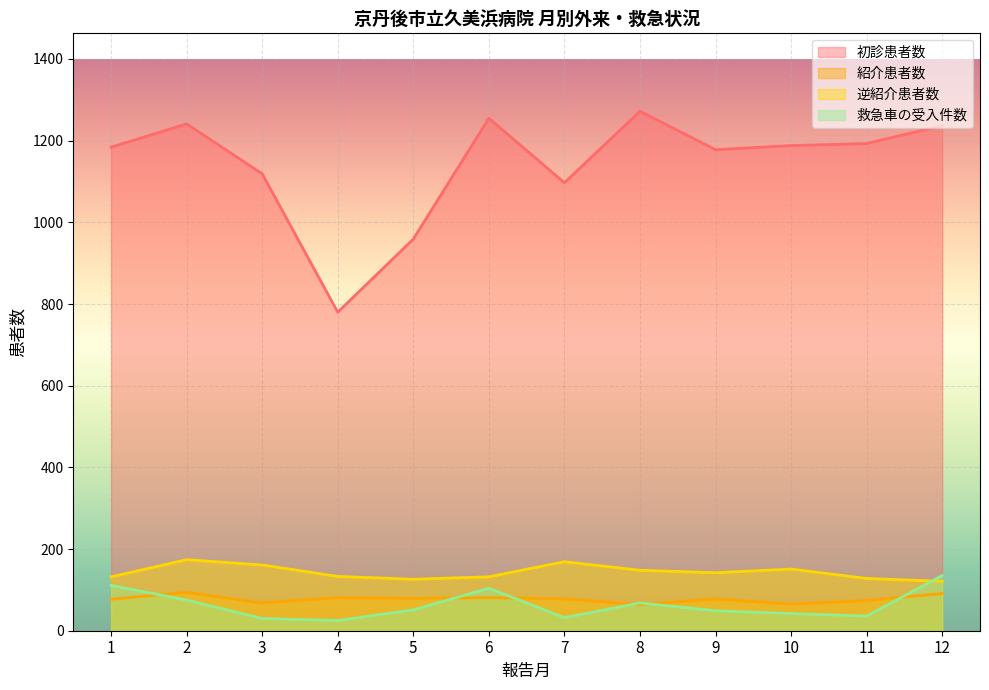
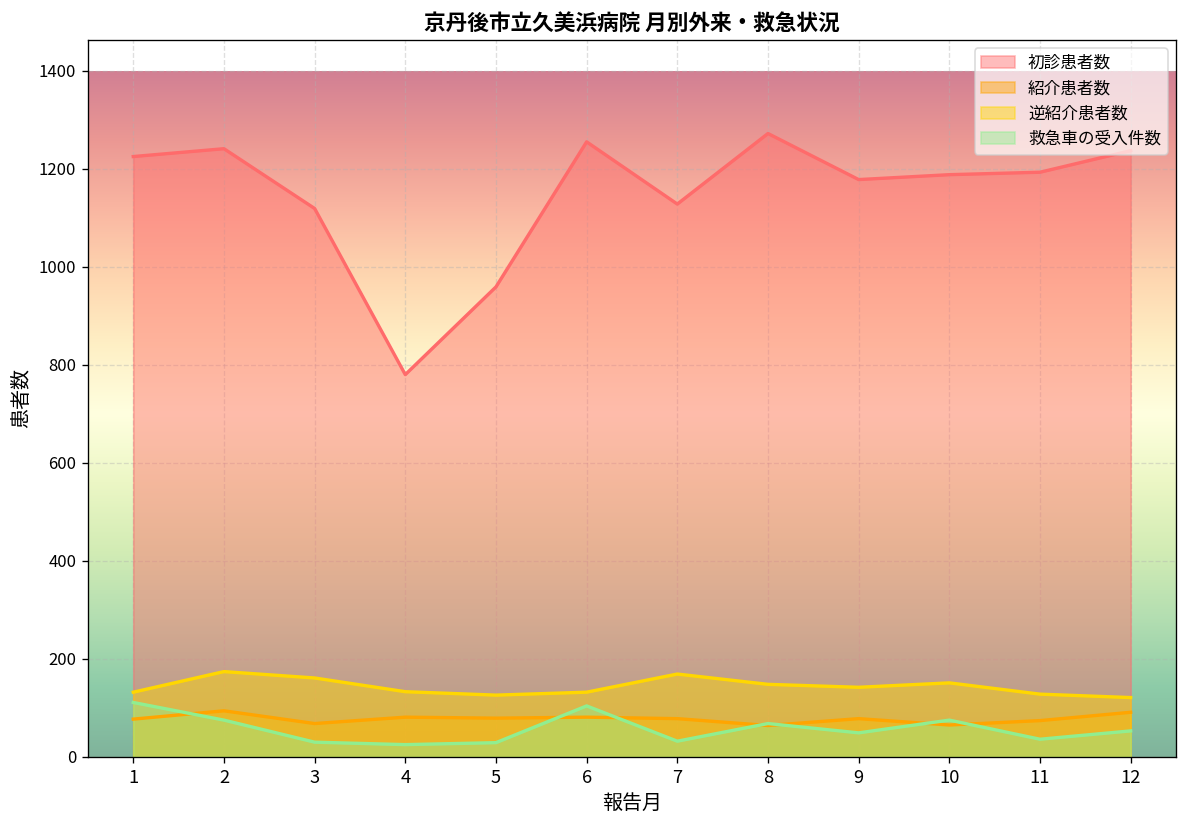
初診患者数, 1: 1180 -> 1230
救急車の受入件数, 5: 50 -> 30
初診患者数, 7: 1100 -> 1130
救急車の受入件数, 10: 40 -> 80
救急車の受入件数, 12: 140 -> 50
